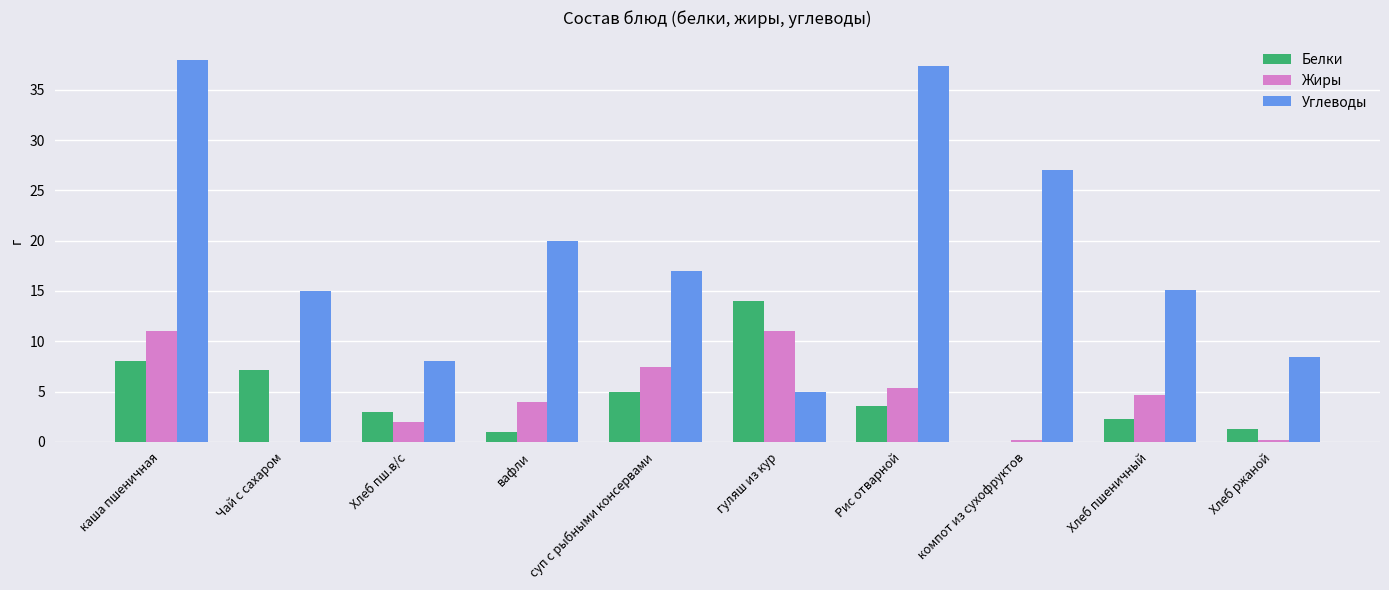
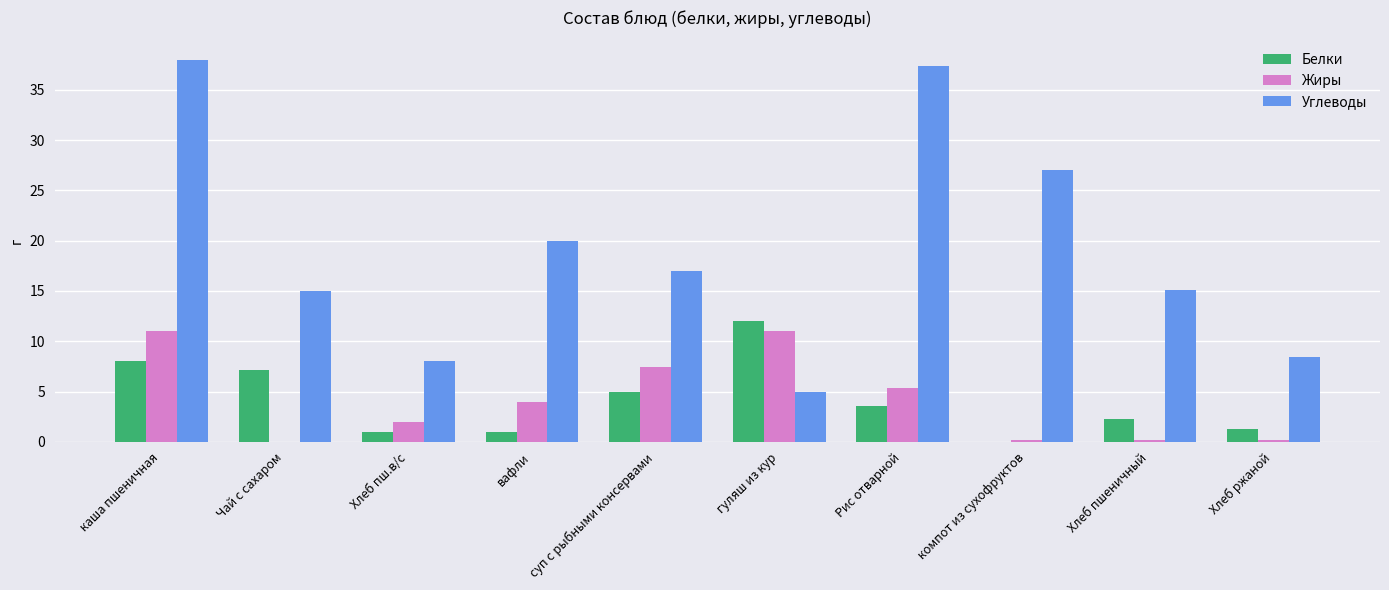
Белки, Хлеб пш.в/с: 3 -> 1
Белки, гуляш из кур: 14 -> 12
Жиры, Хлеб пшеничный: 4.7 -> 0.2
